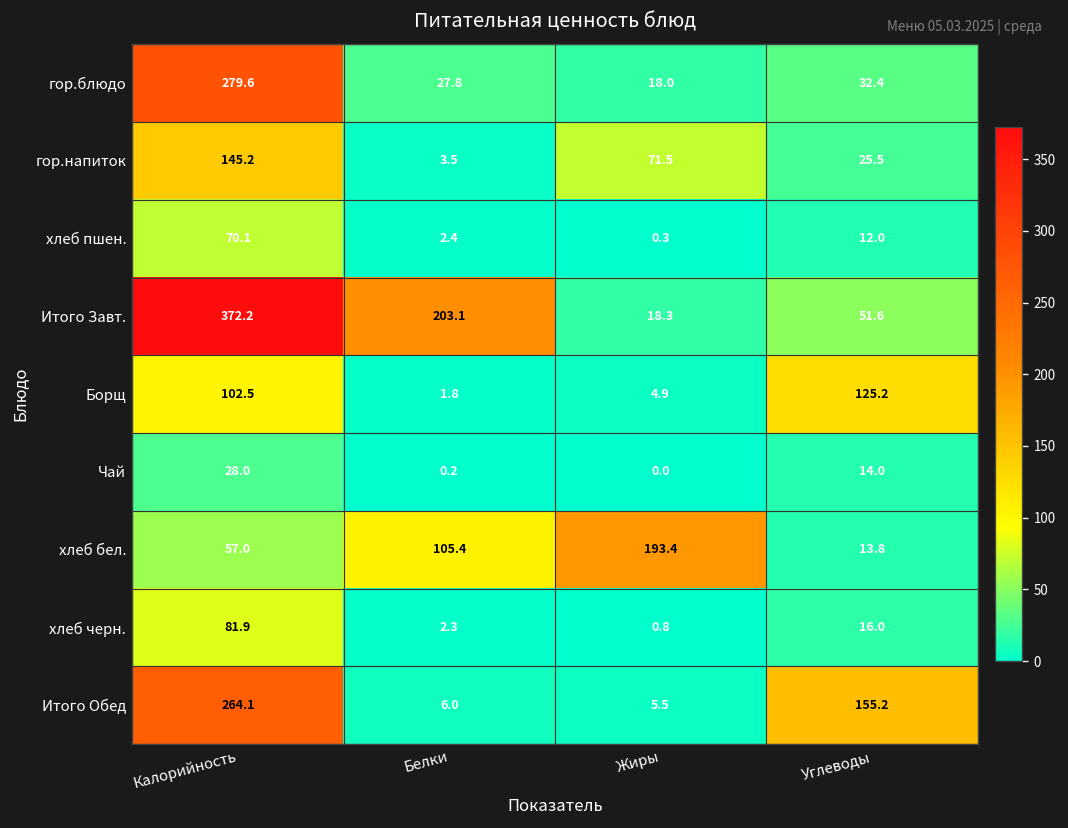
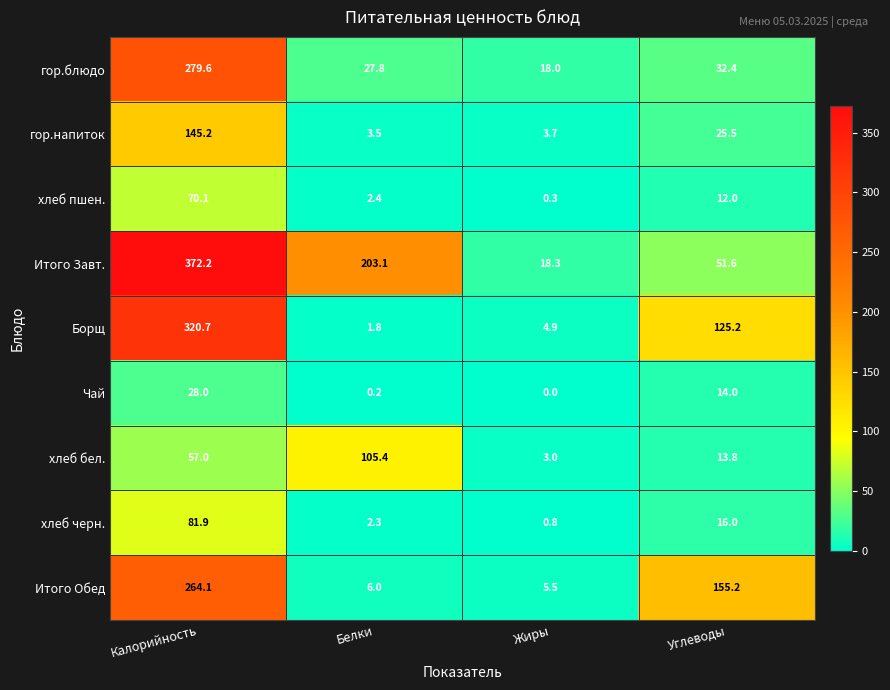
гор.напиток, Жиры: 71.5 -> 3.7
Борщ, Калорийность: 102.5 -> 320.7
хлеб бел., Жиры: 193.4 -> 3.0
